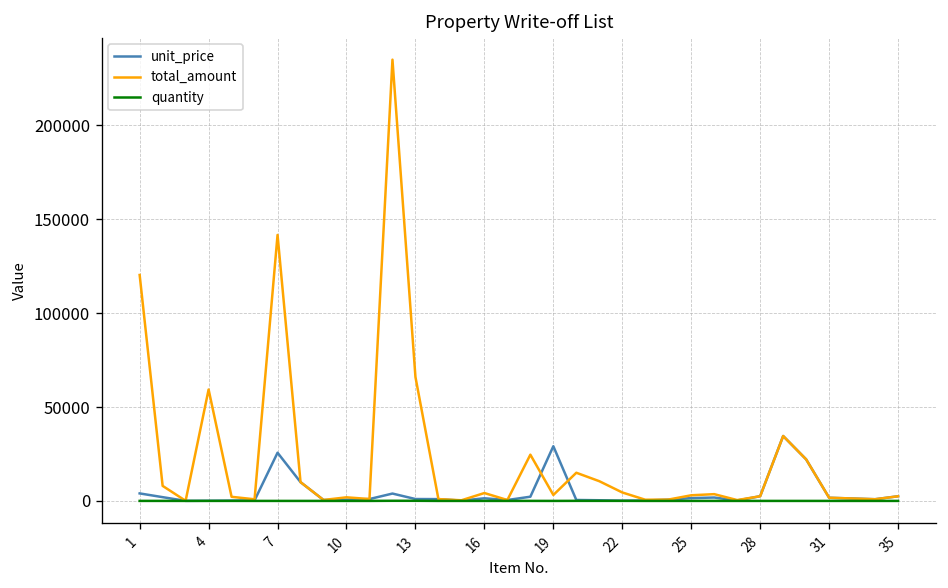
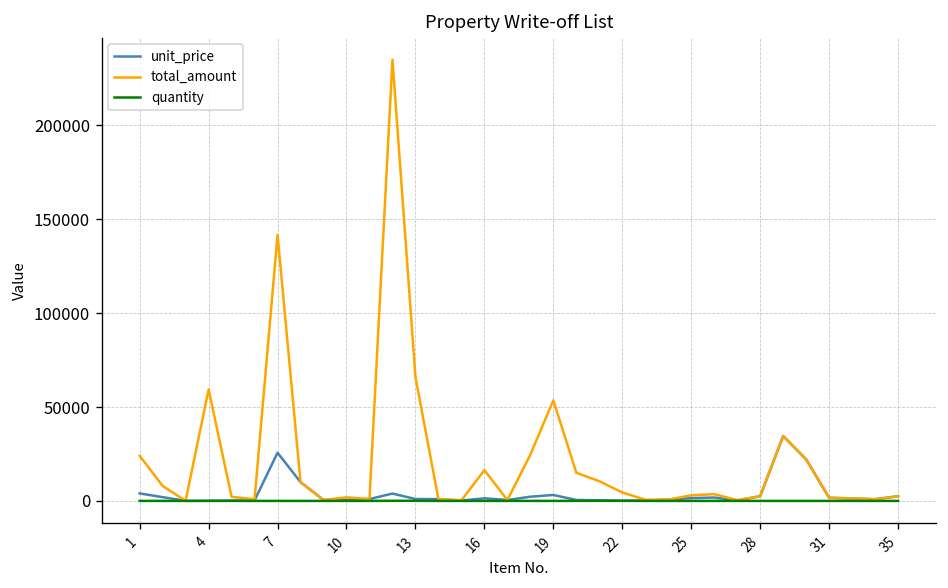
total_amount, 1: 120000 -> 24000
total_amount, 16: 4000 -> 16000
unit_price, 19: 29000 -> 3000
total_amount, 19: 3000 -> 54000
